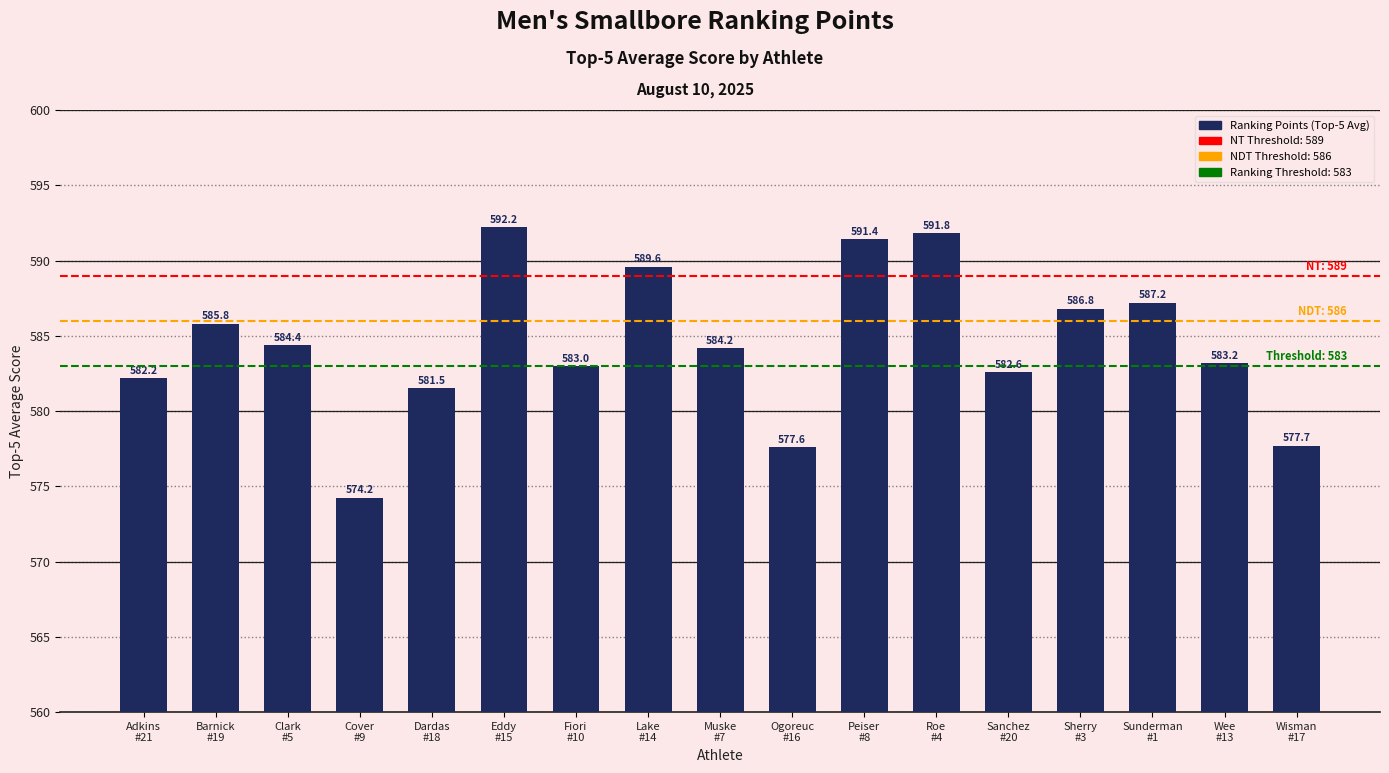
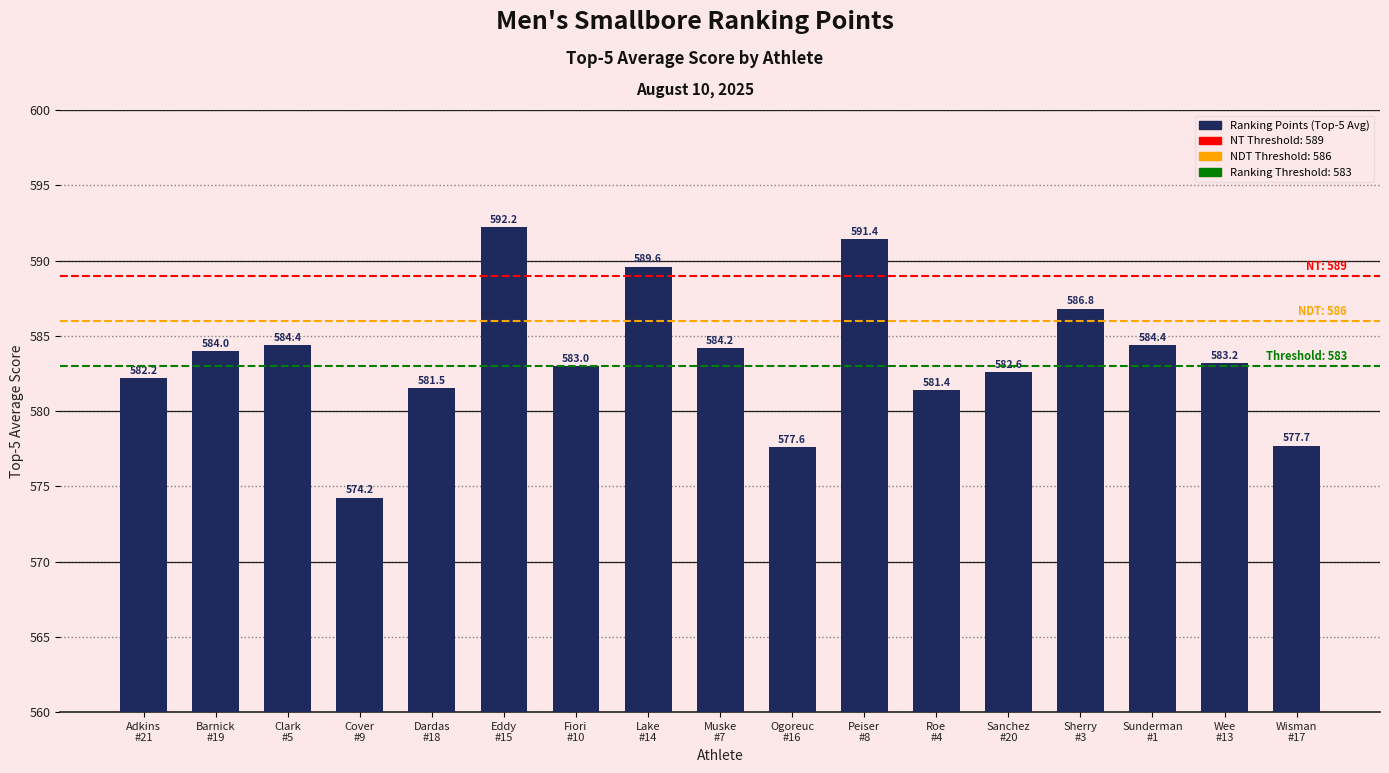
Barnick #19: 585.8 -> 584.0
Roe #4: 591.8 -> 581.4
Sunderman #1: 587.2 -> 584.4
